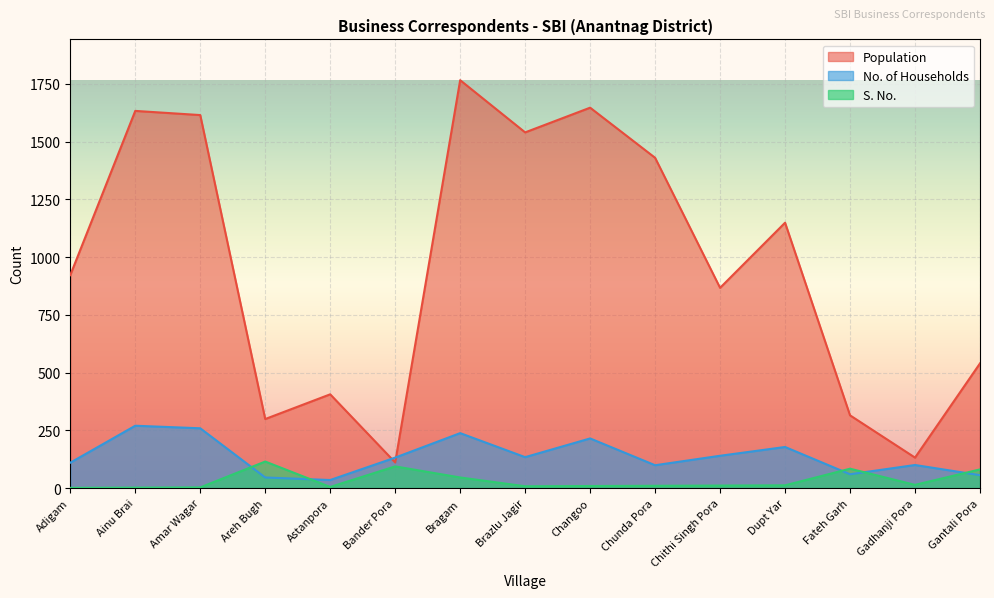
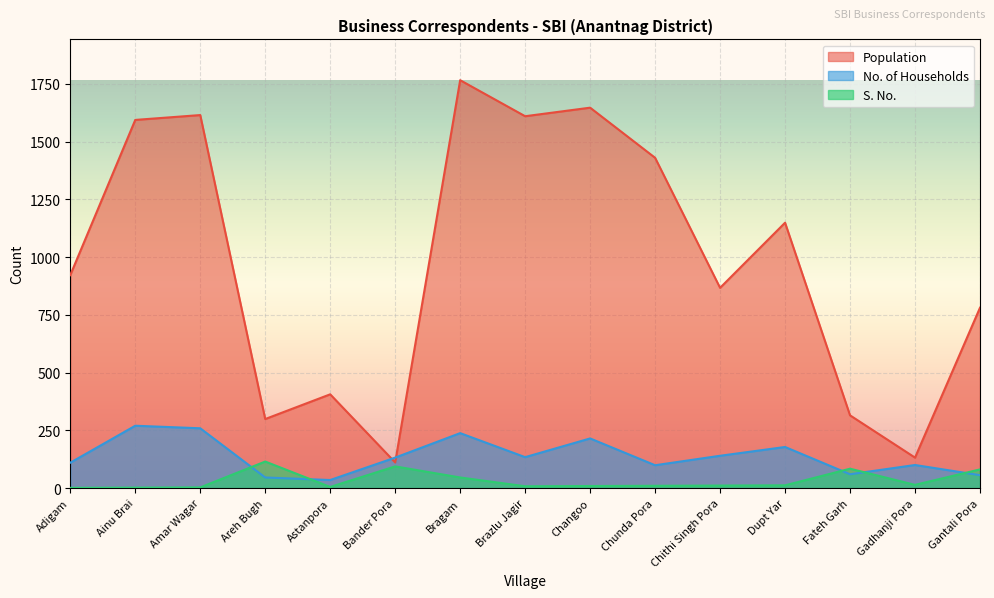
Population, Ainu Brai: 1630 -> 1590
Population, Brazlu Jagir: 1540 -> 1610
Population, Gantali Pora: 540 -> 780
